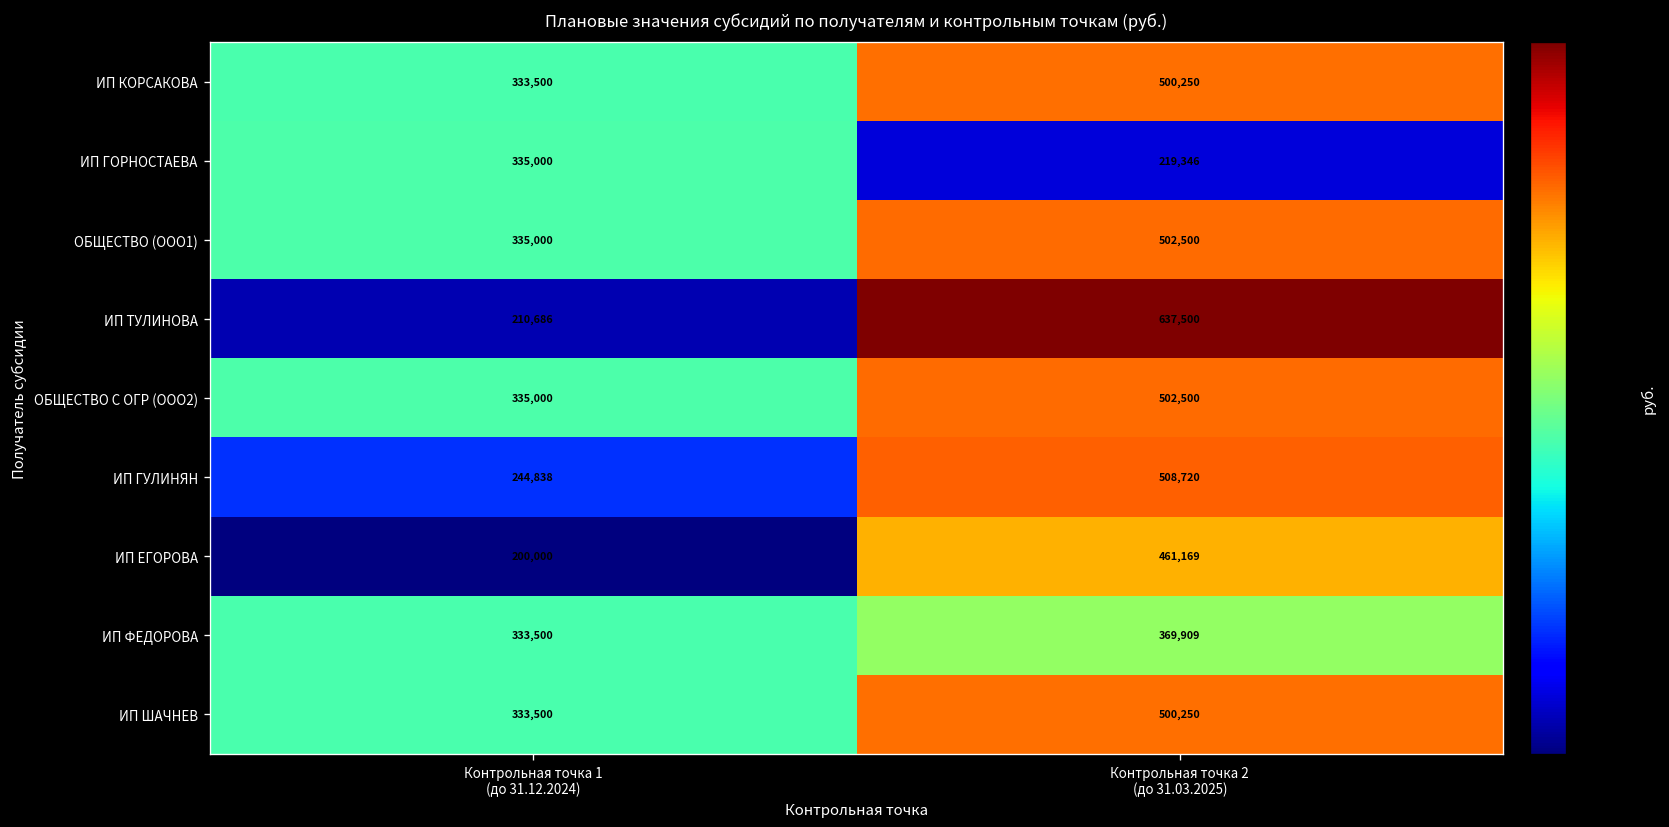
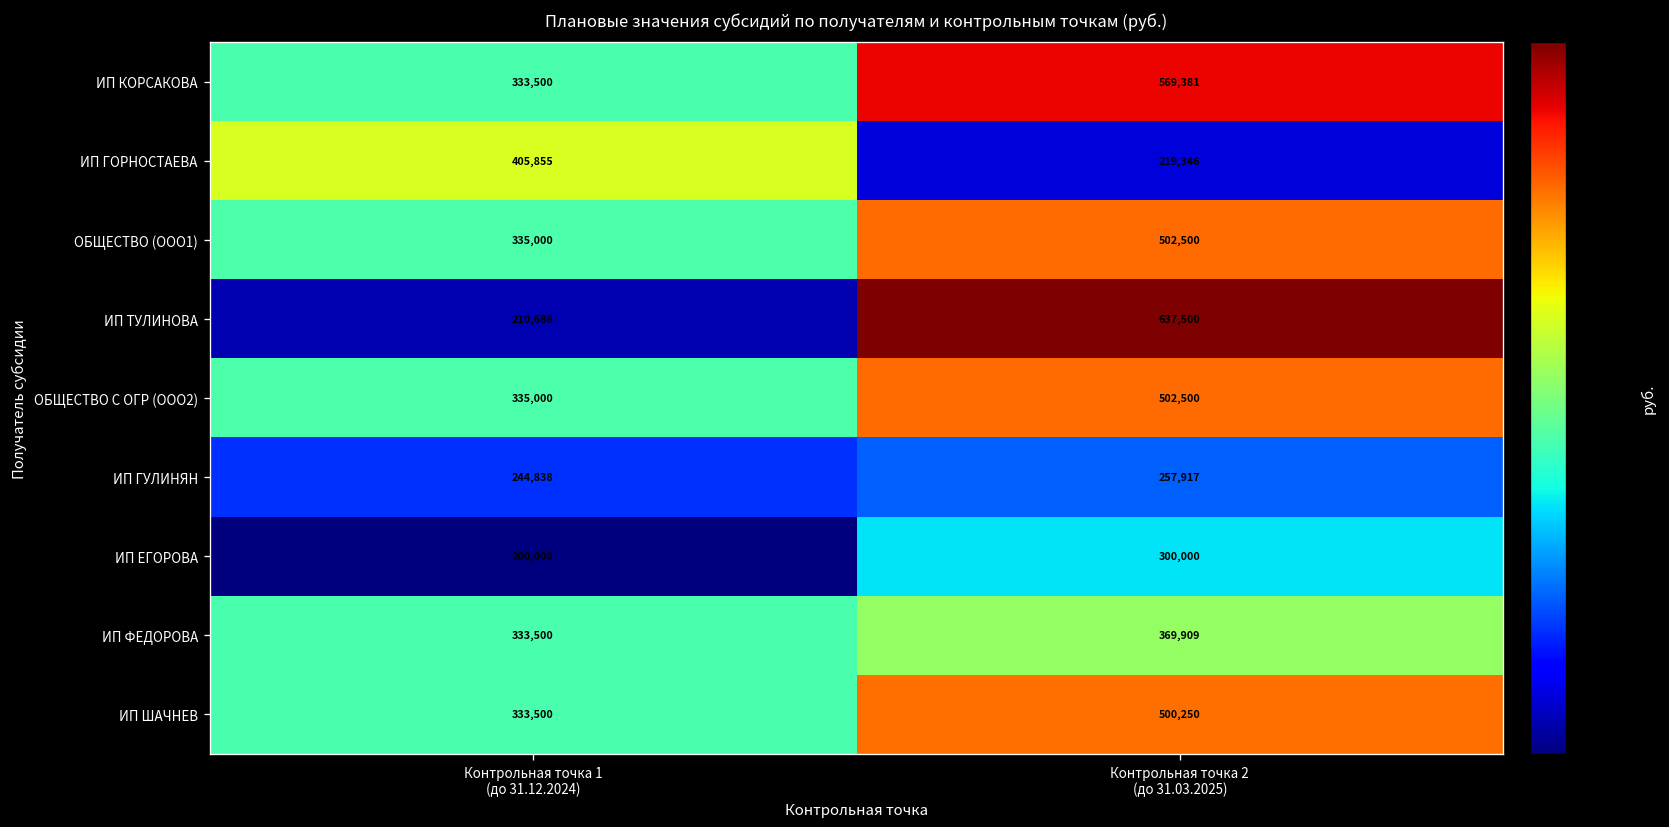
ИП КОРСАКОВА, Контрольная точка 2 (до 31.03.2025): 500,250 -> 569,381
ИП ГОРНОСТАЕВА, Контрольная точка 1 (до 31.12.2024): 335,000 -> 405,855
ИП ГУЛИНЯН, Контрольная точка 2 (до 31.03.2025): 508,720 -> 257,917
ИП ЕГОРОВА, Контрольная точка 2 (до 31.03.2025): 461,169 -> 300,000
